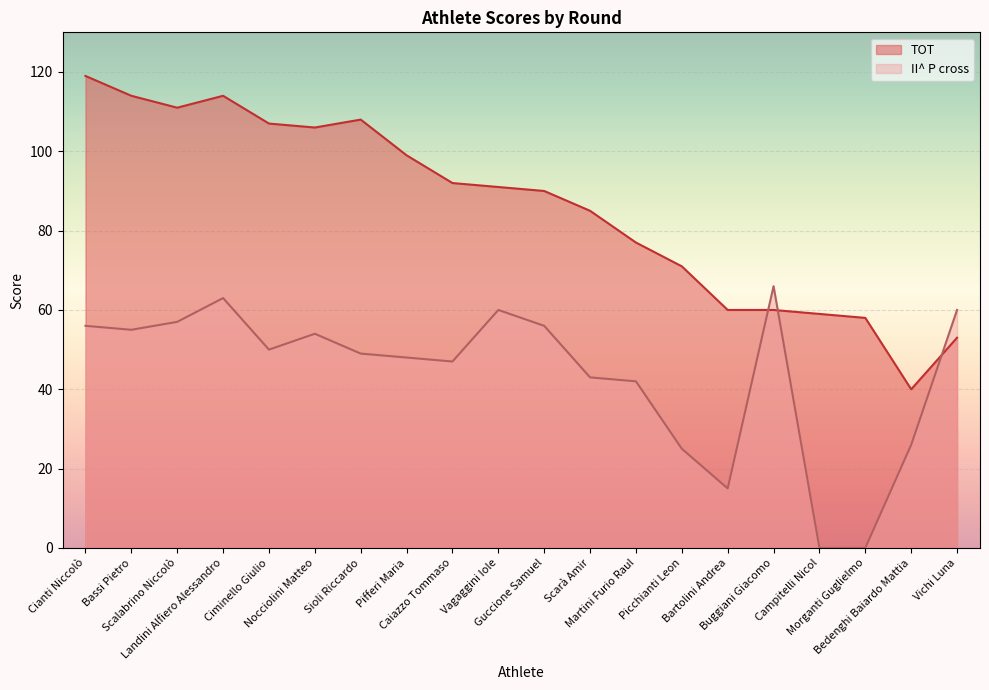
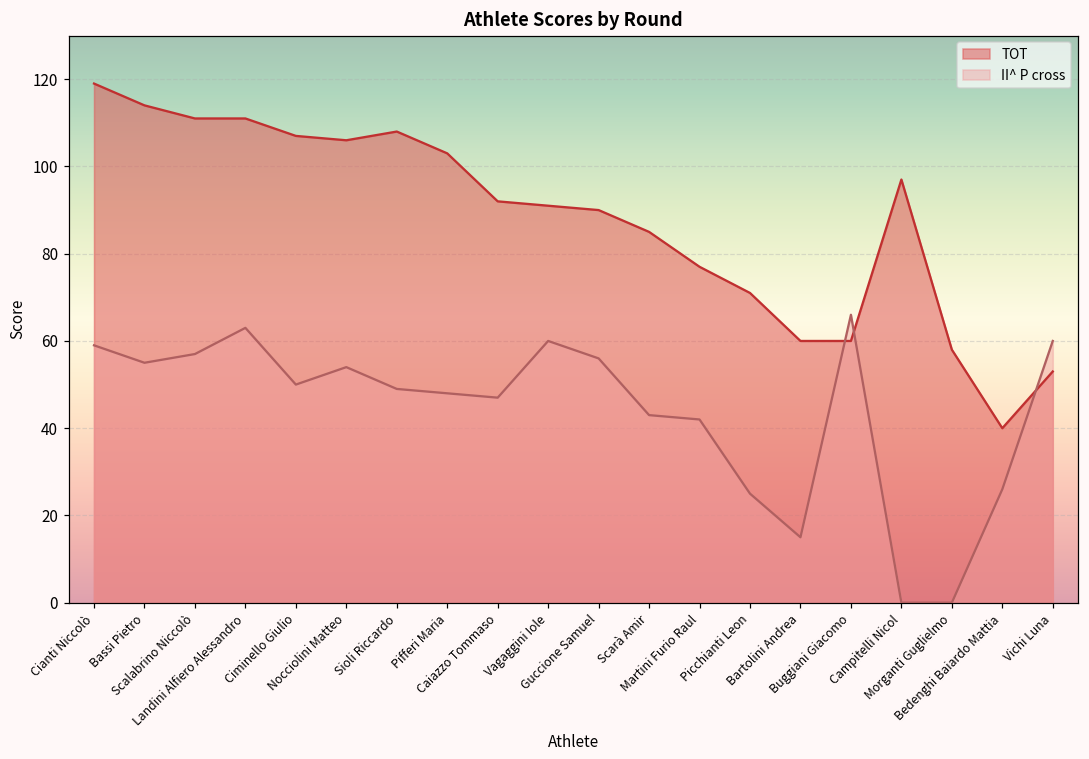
II^ P cross, Cianti Niccolò: 56 -> 59
TOT, Landini Alfiero Alessandro: 114 -> 111
TOT, Pifferi Maria: 99 -> 103
TOT, Campitelli Nicol: 59 -> 97
